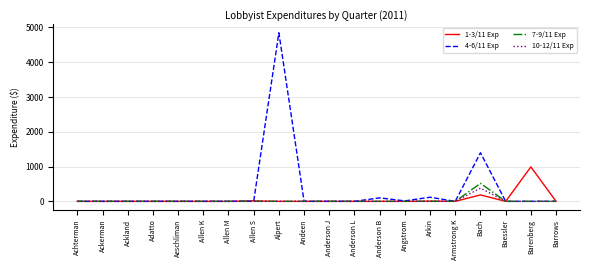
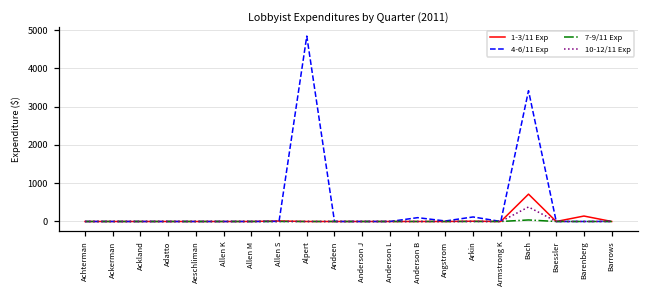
1-3/11 Exp, Bach: 200 -> 700
4-6/11 Exp, Bach: 1400 -> 3400
7-9/11 Exp, Bach: 500 -> 0
1-3/11 Exp, Barenberg: 1000 -> 100
